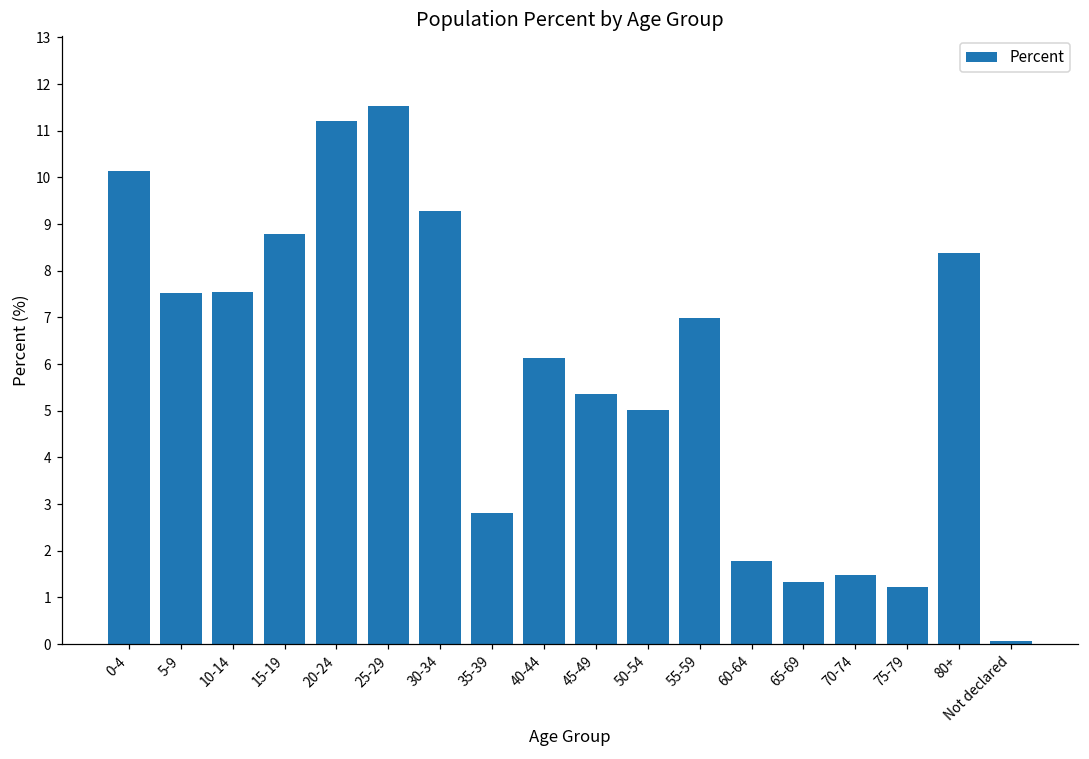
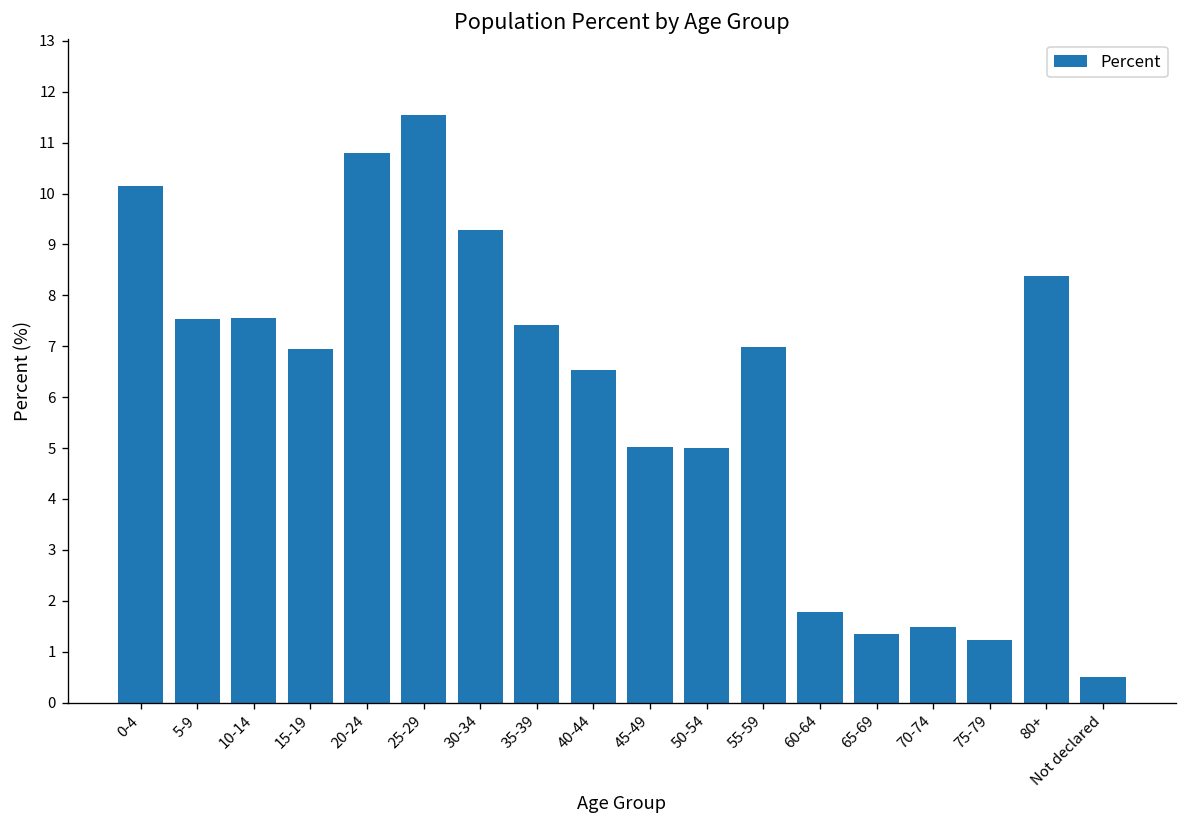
15-19: 8.8 -> 7.0
20-24: 11.2 -> 10.8
35-39: 2.8 -> 7.4
40-44: 6.1 -> 6.5
45-49: 5.4 -> 5.0
Not declared: 0.1 -> 0.5
